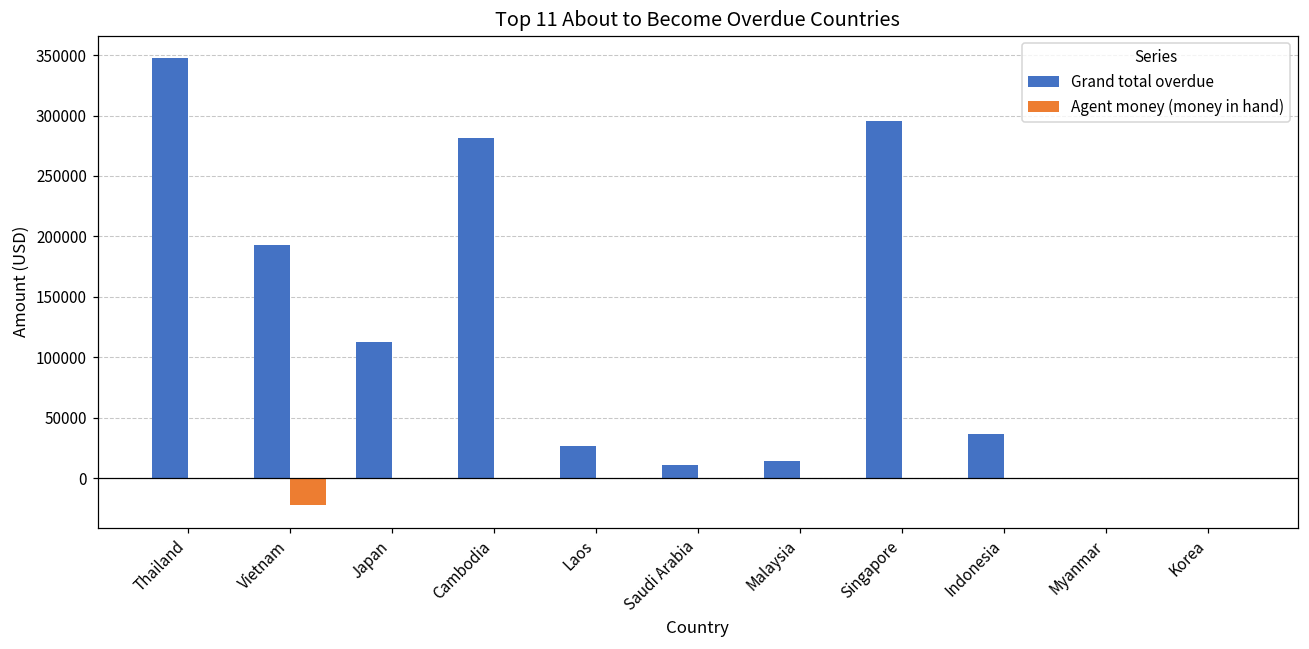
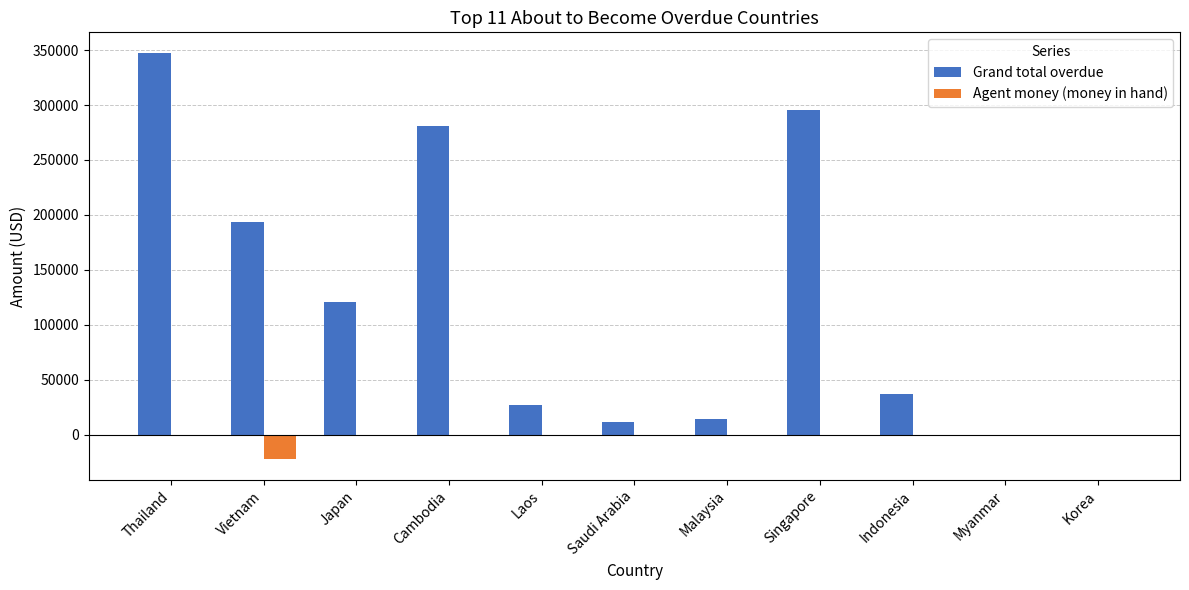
Grand total overdue, Japan: 112000 -> 121000
